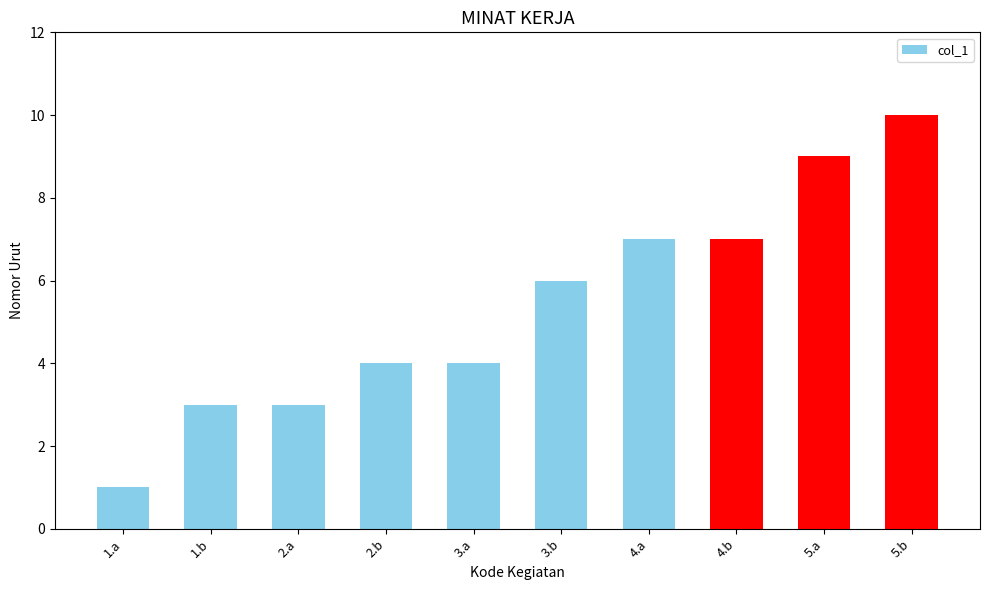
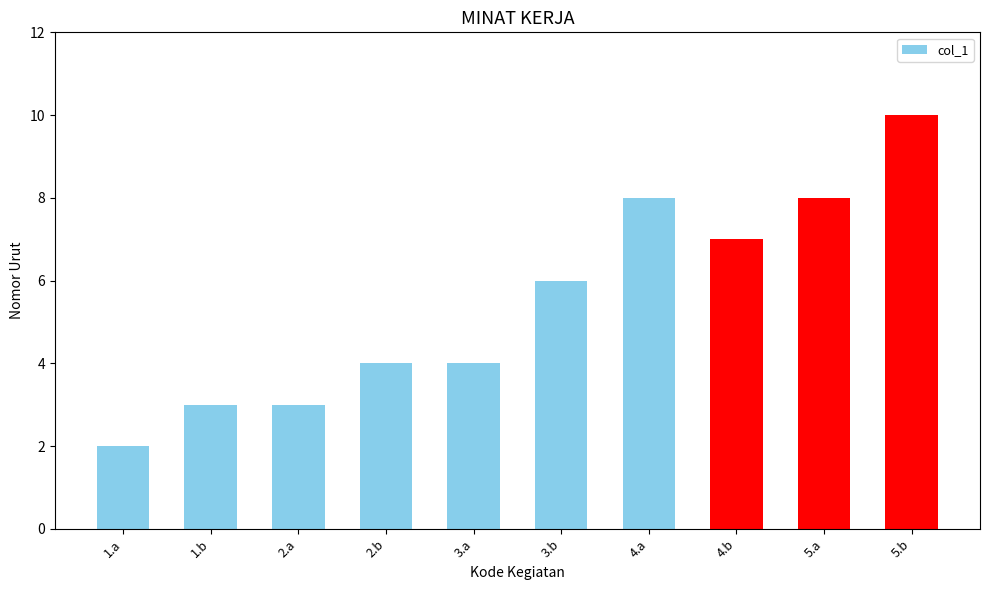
1.a: 1 -> 2
4.a: 7 -> 8
5.a: 9 -> 8
